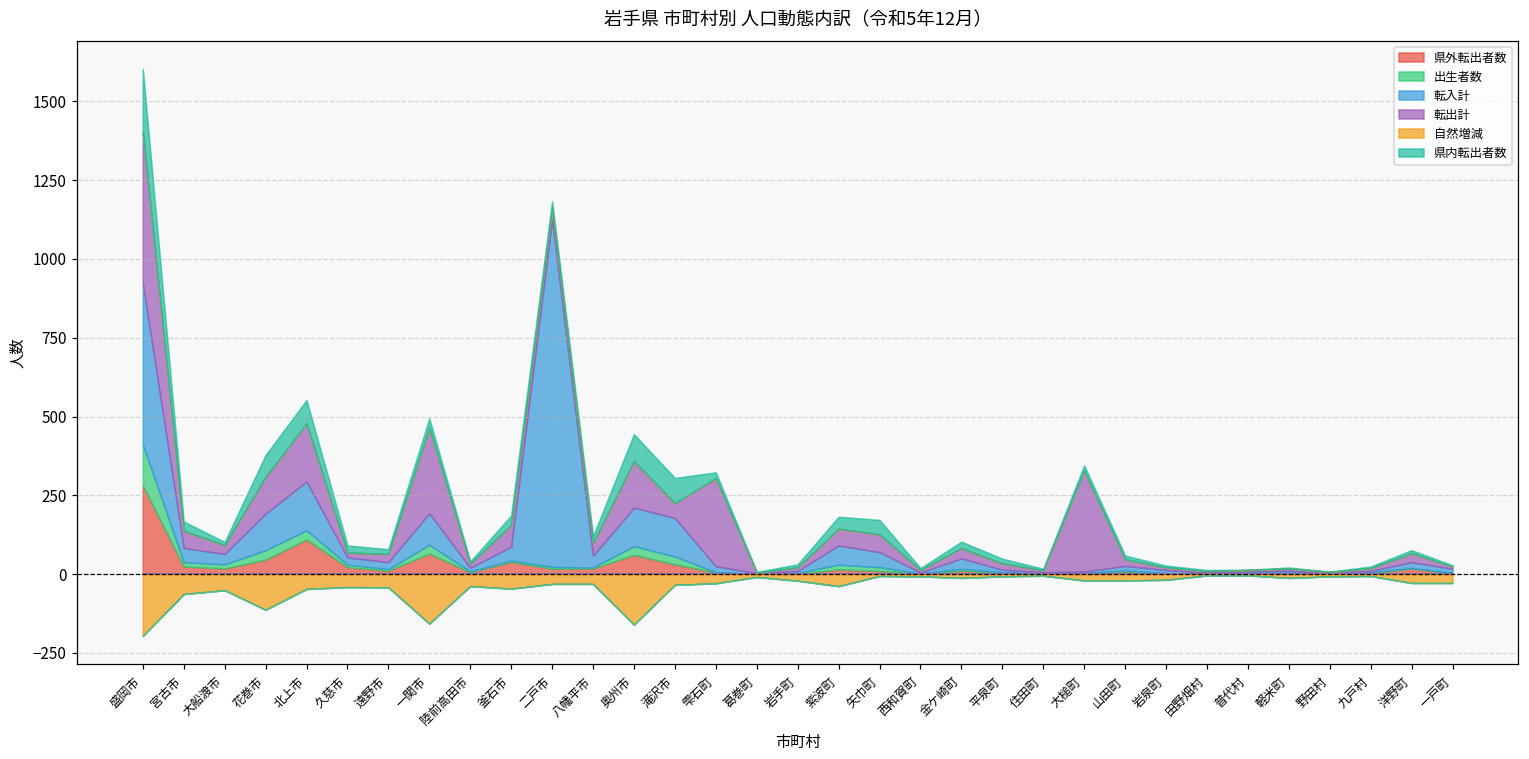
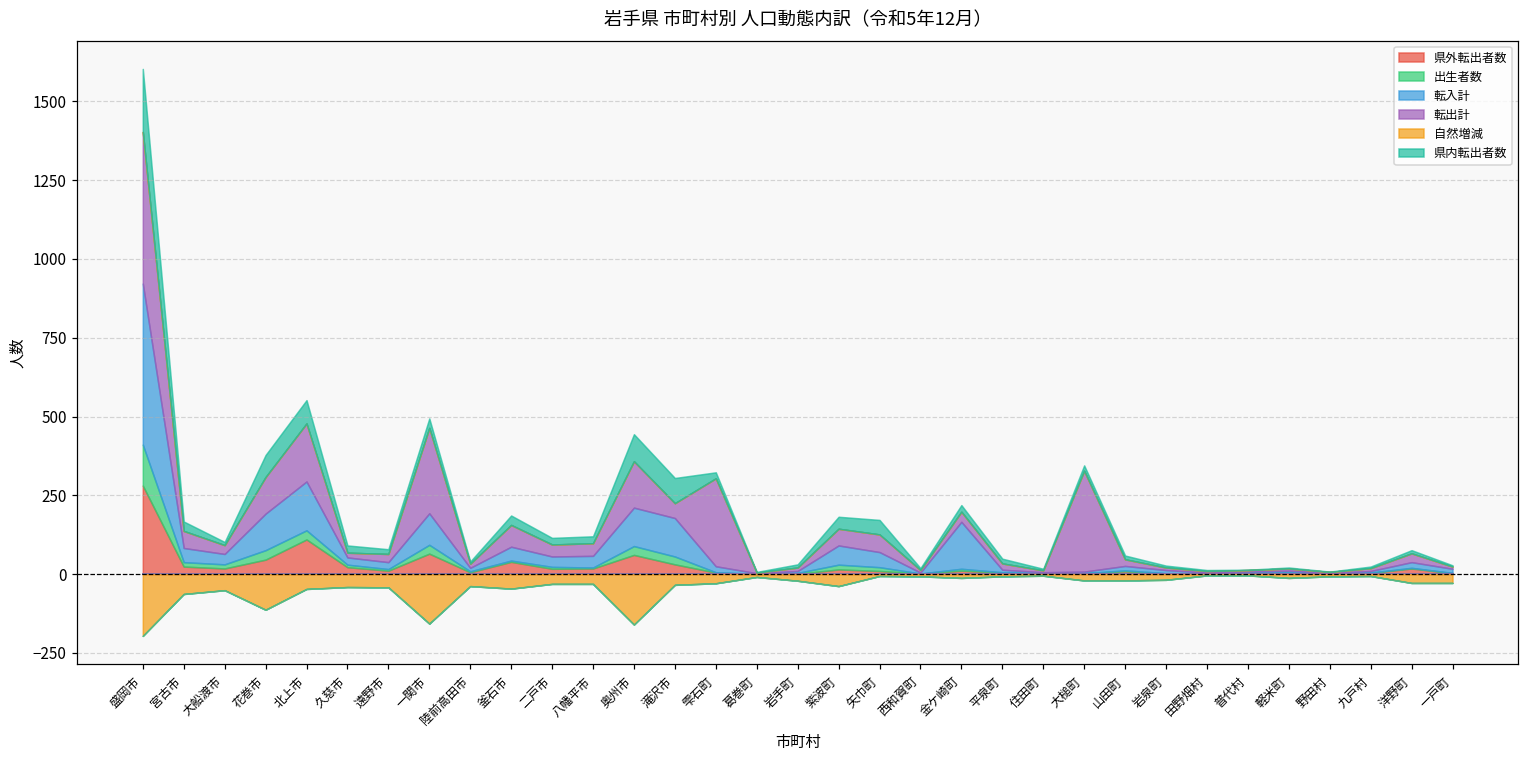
転入計, 二戸市: 1100 -> 30
転入計, 金ケ崎町: 30 -> 150
